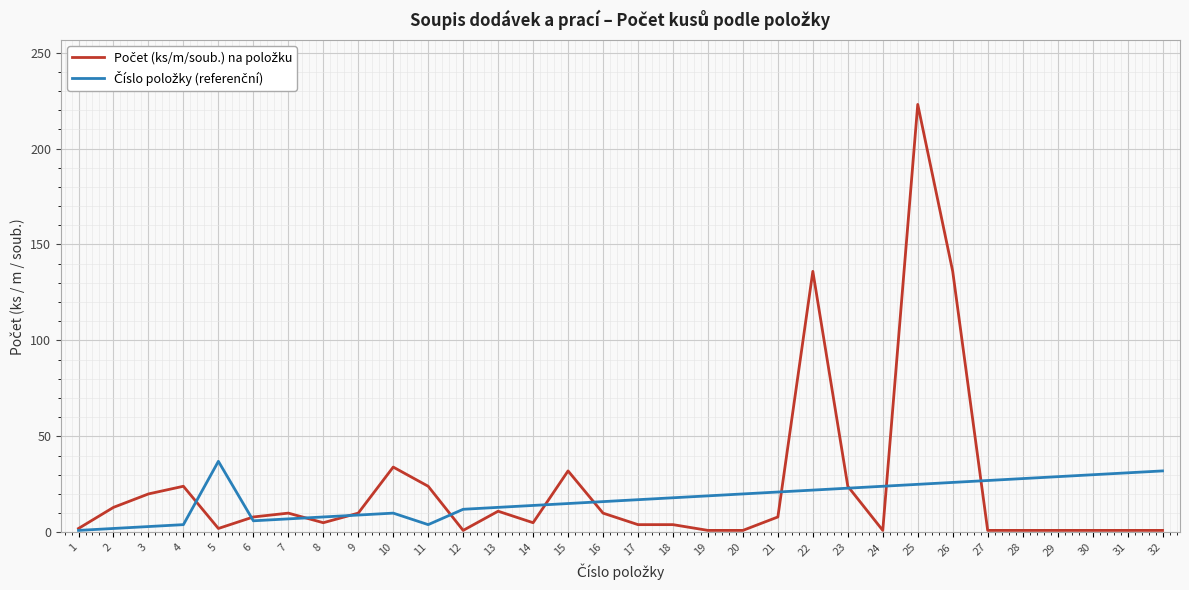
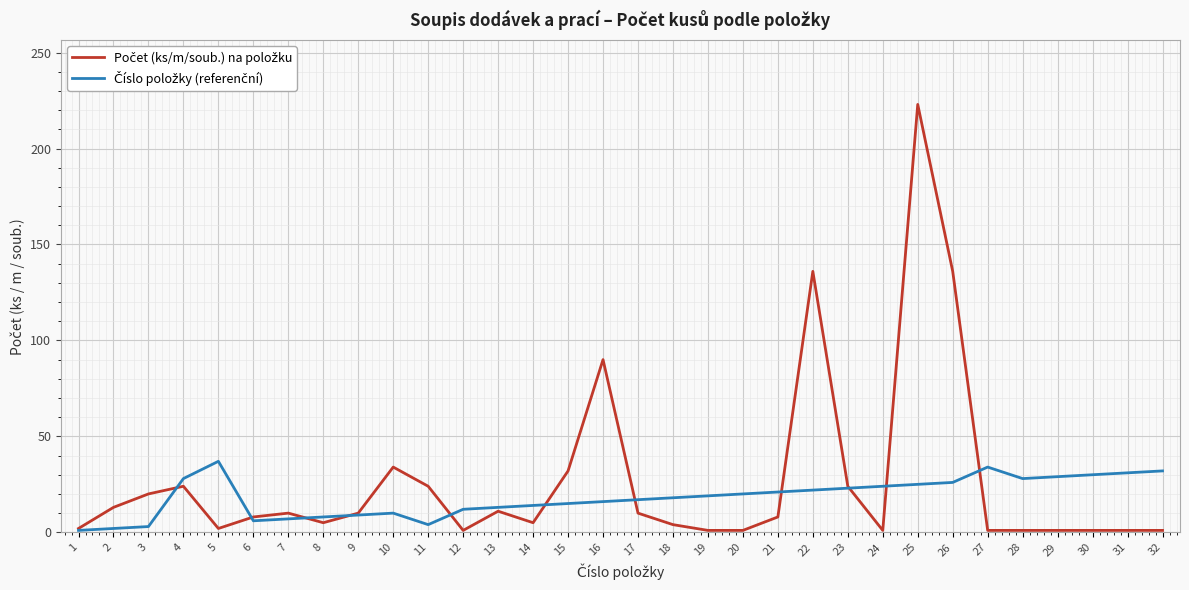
Číslo položky (referenční), 4: 4 -> 28
Počet (ks/m/soub.) na položku, 16: 10 -> 90
Počet (ks/m/soub.) na položku, 17: 4 -> 10
Číslo položky (referenční), 27: 27 -> 34
